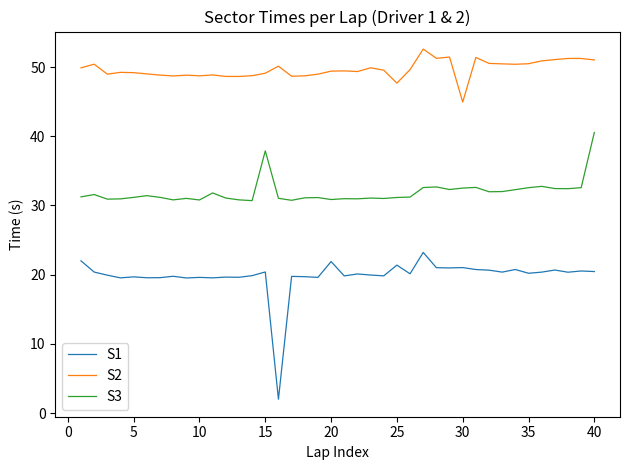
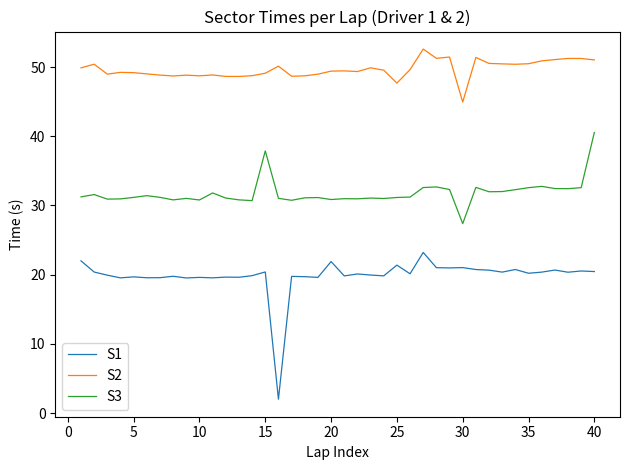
S3, 30: 33 -> 27
